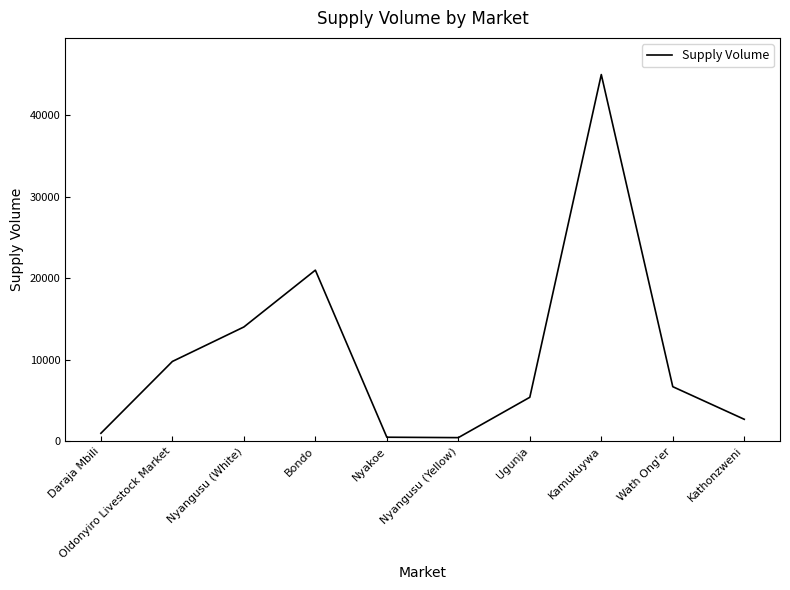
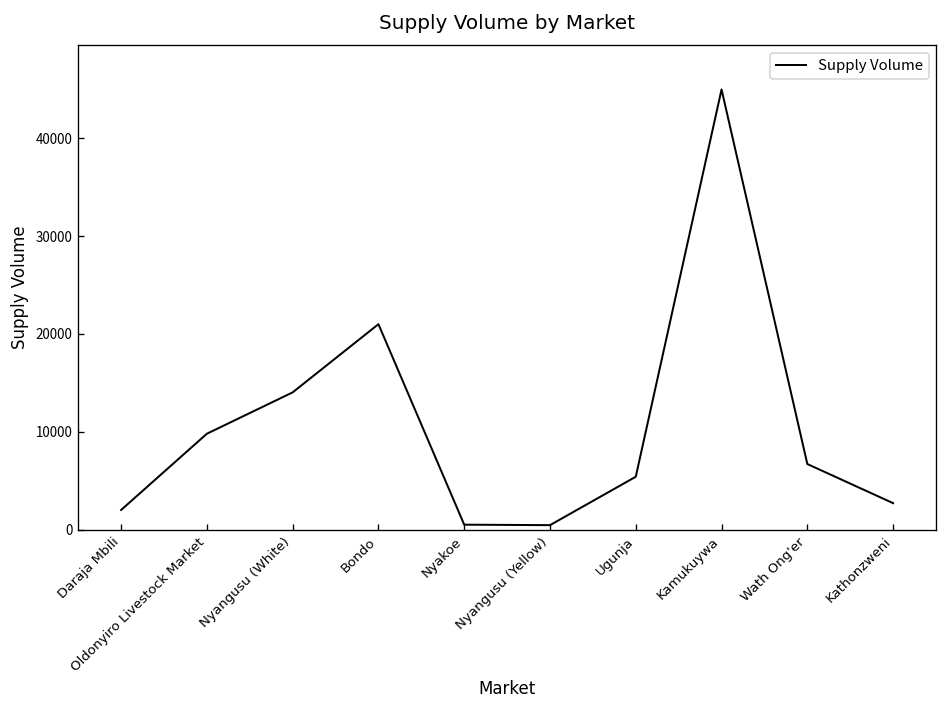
Daraja Mbili: 1000 -> 2000
